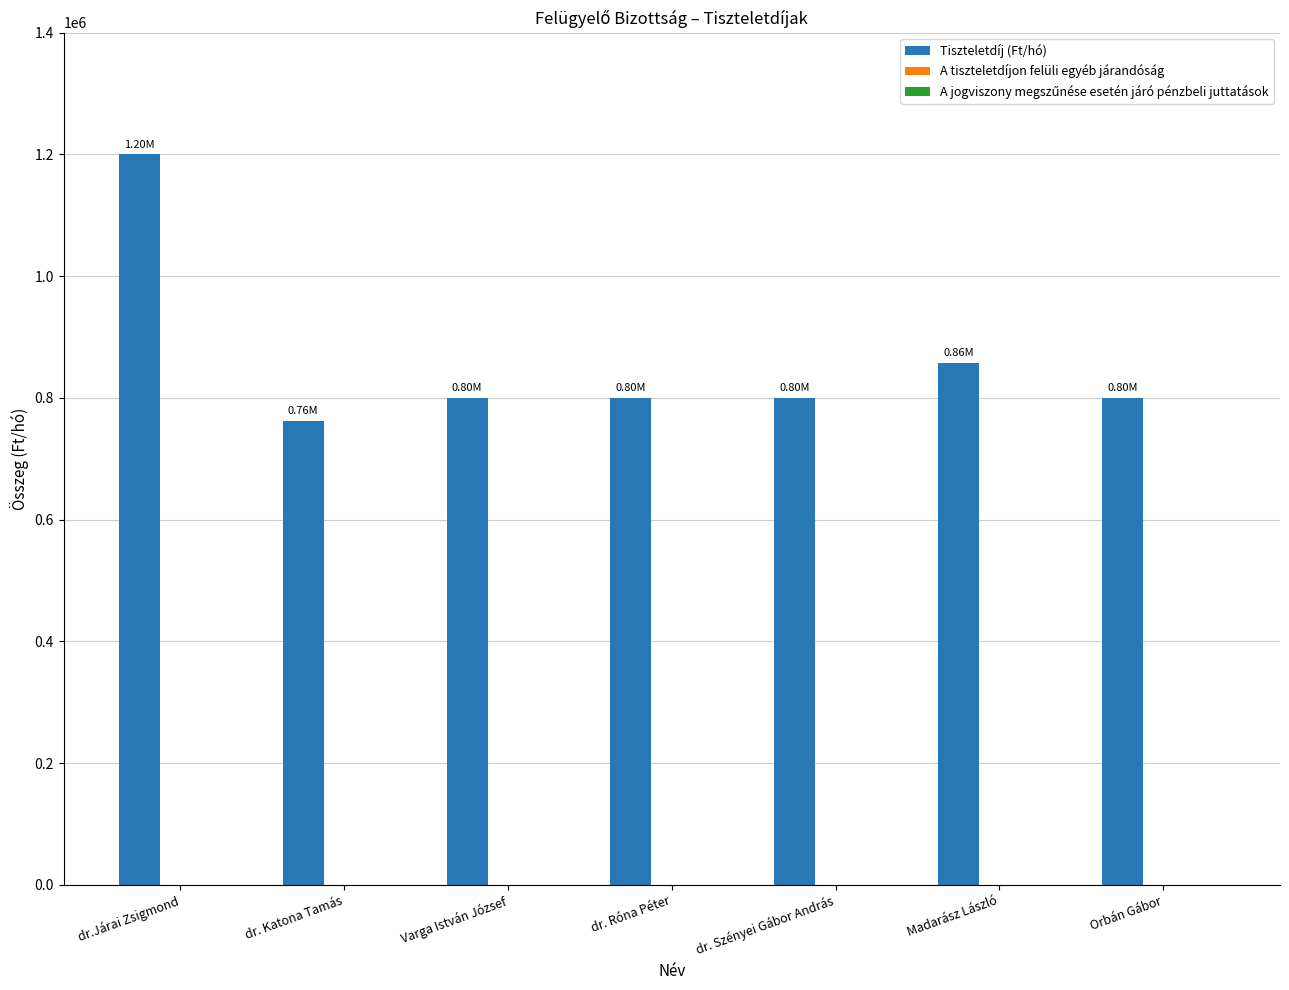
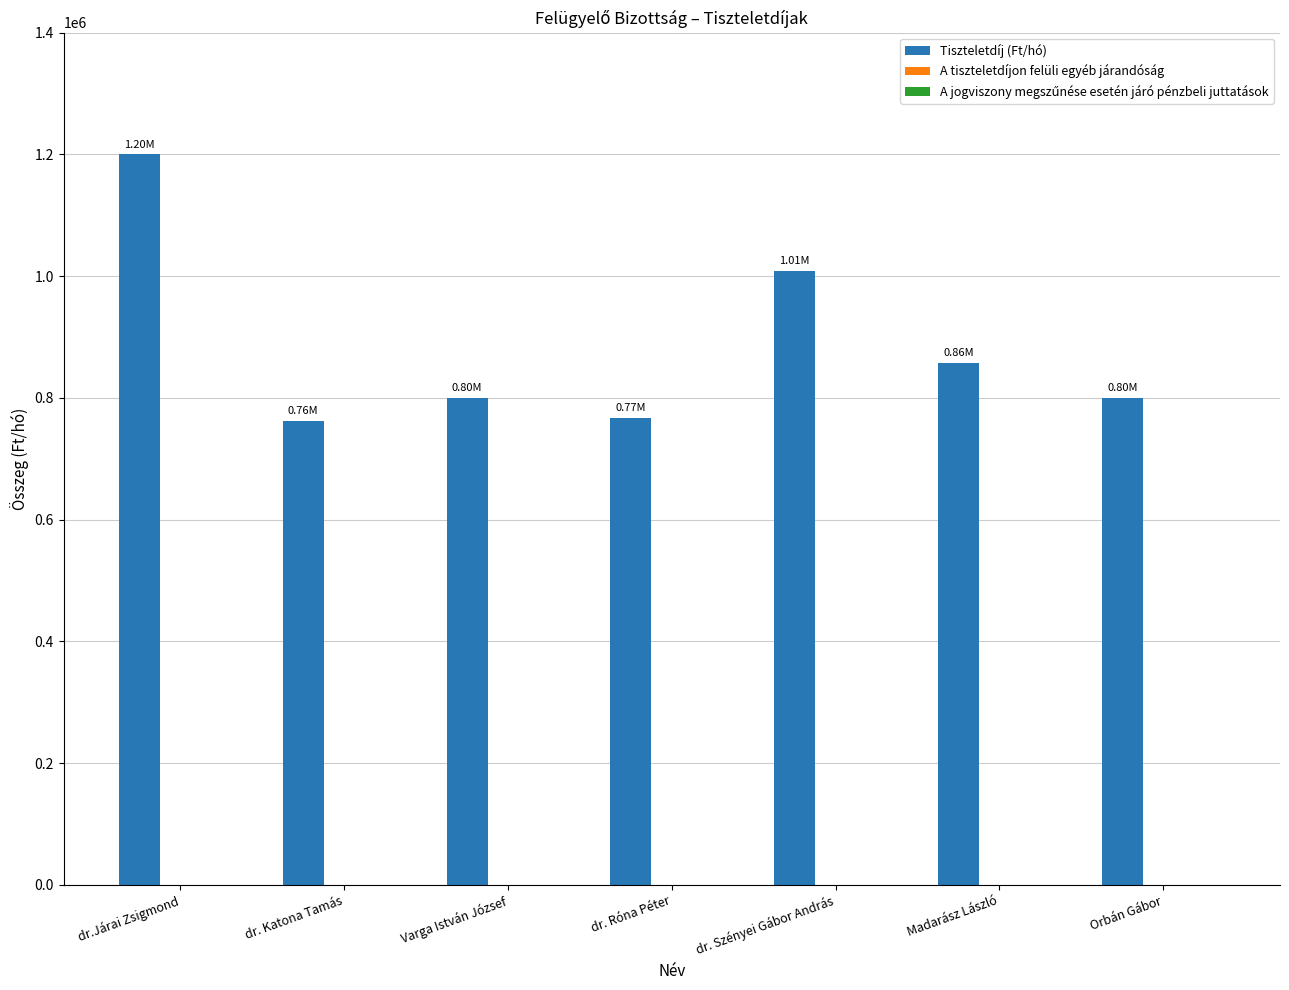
Tiszteletdíj (Ft/hó), dr. Róna Péter: 0.80M -> 0.77M
Tiszteletdíj (Ft/hó), dr. Szényei Gábor András: 0.80M -> 1.01M
